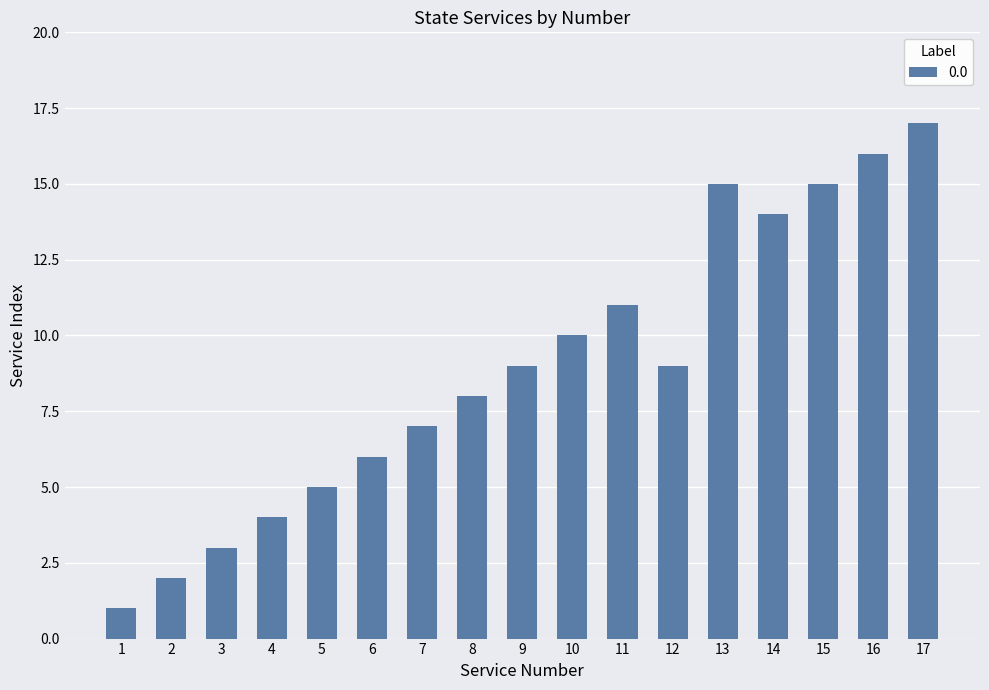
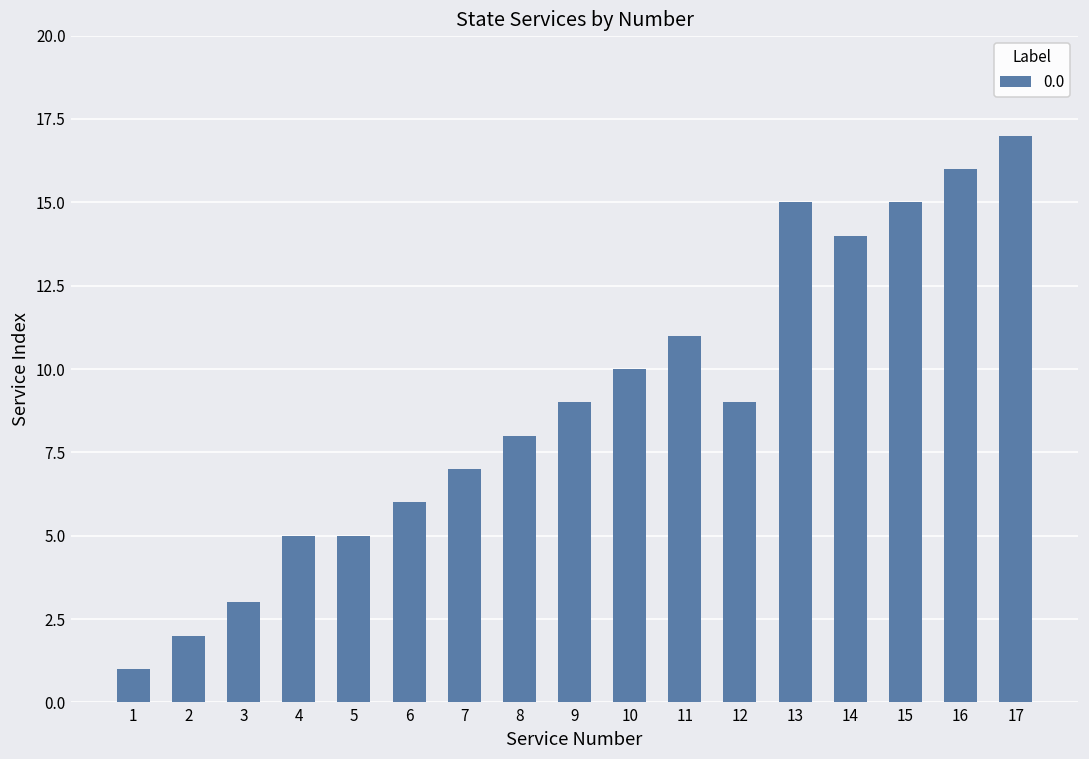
4: 4 -> 5
